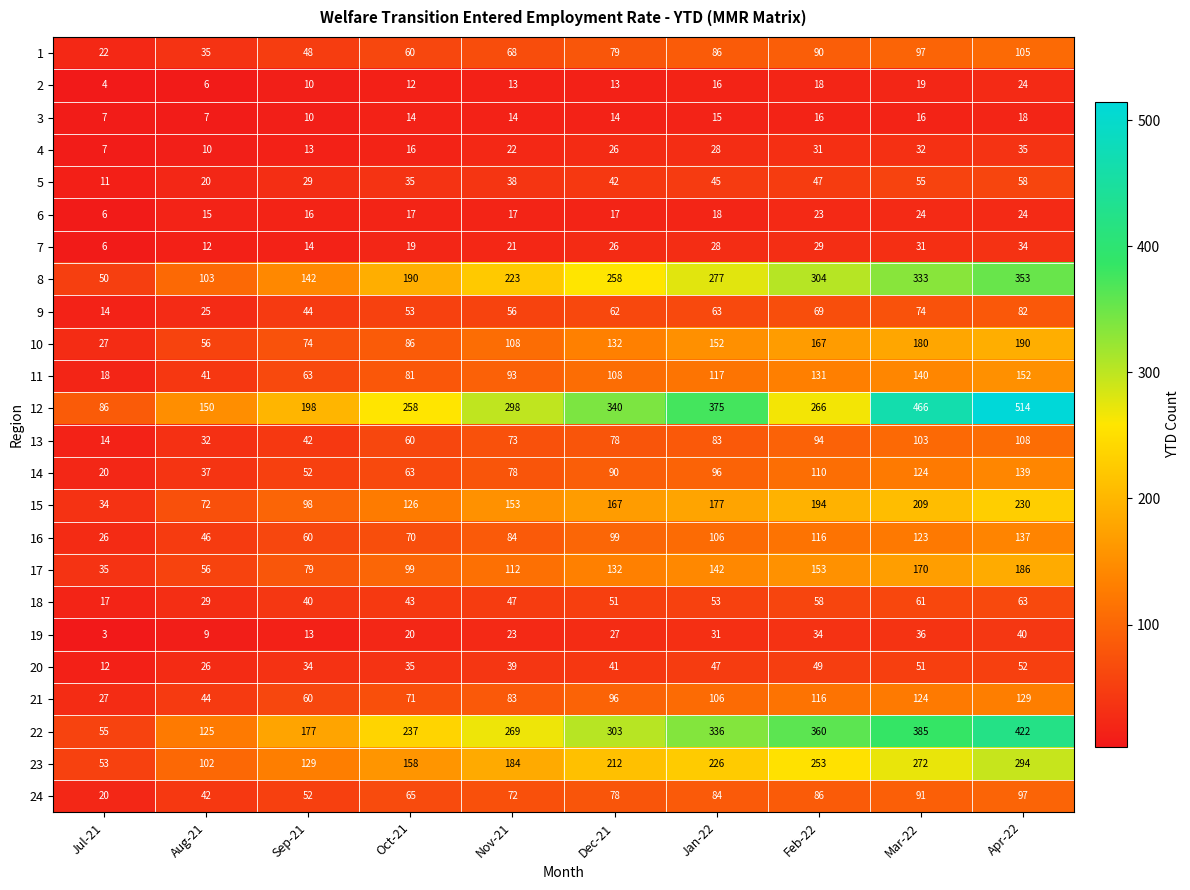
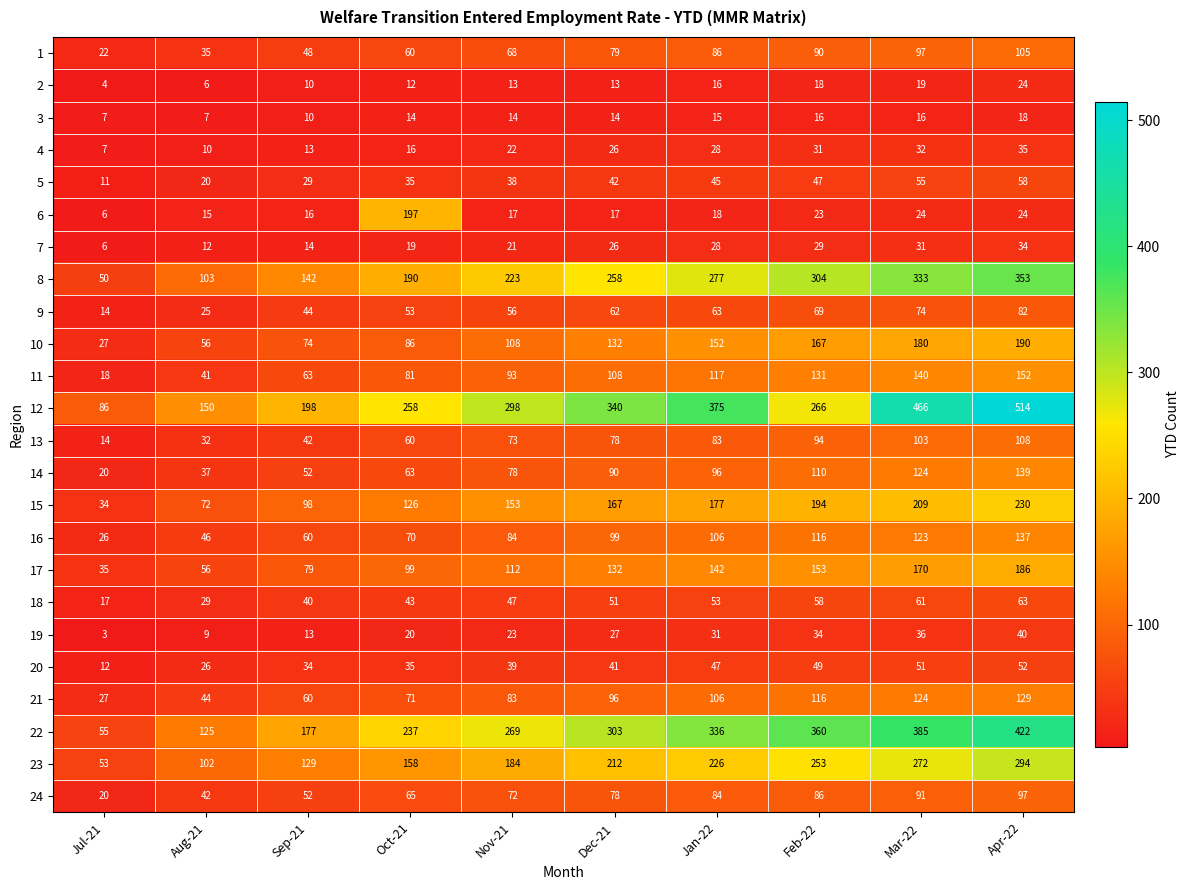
6, Oct-21: 17 -> 197
